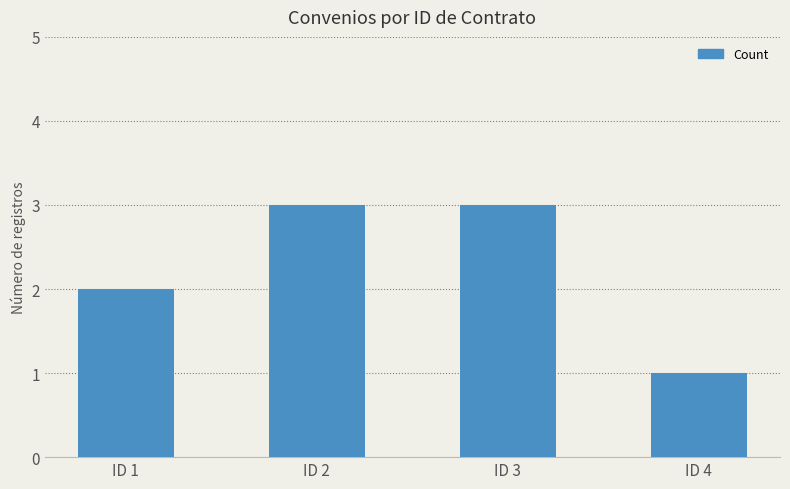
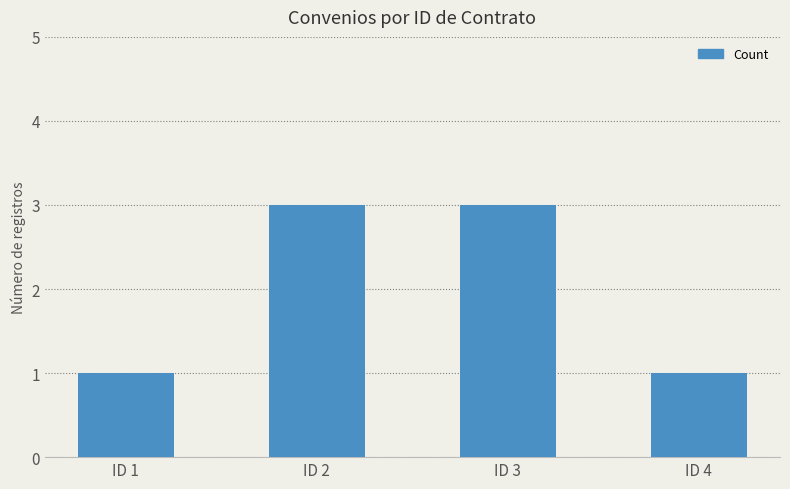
ID 1: 2 -> 1
